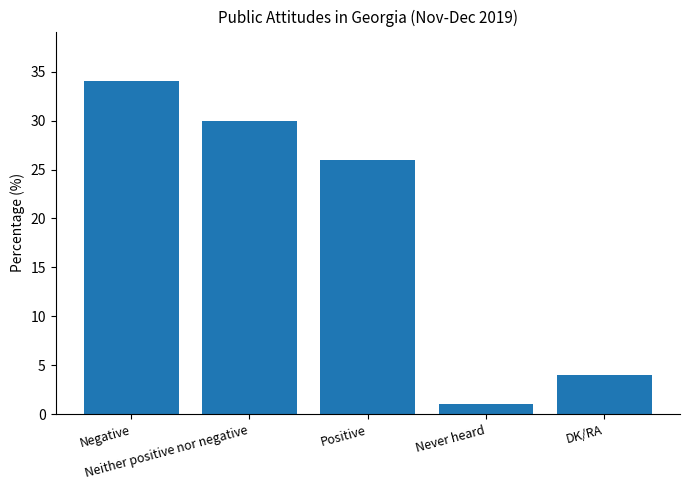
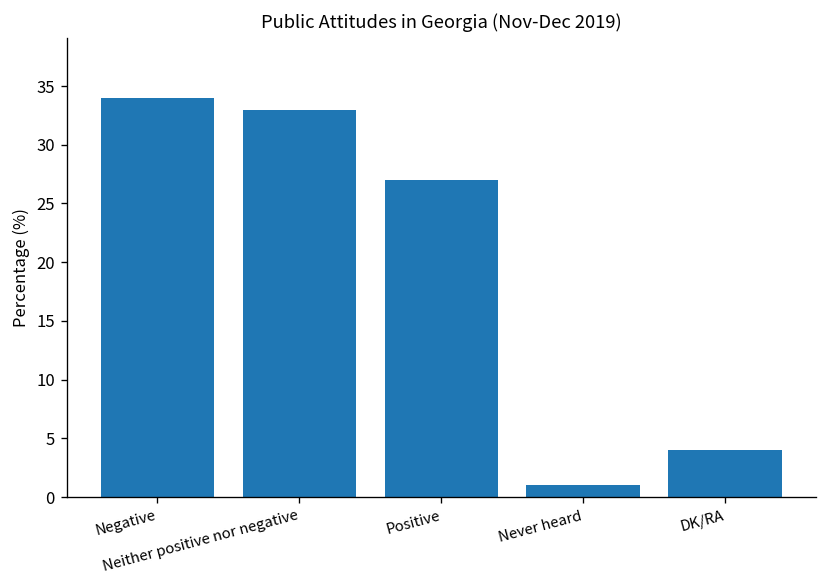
Neither positive nor negative: 30 -> 33
Positive: 26 -> 27
